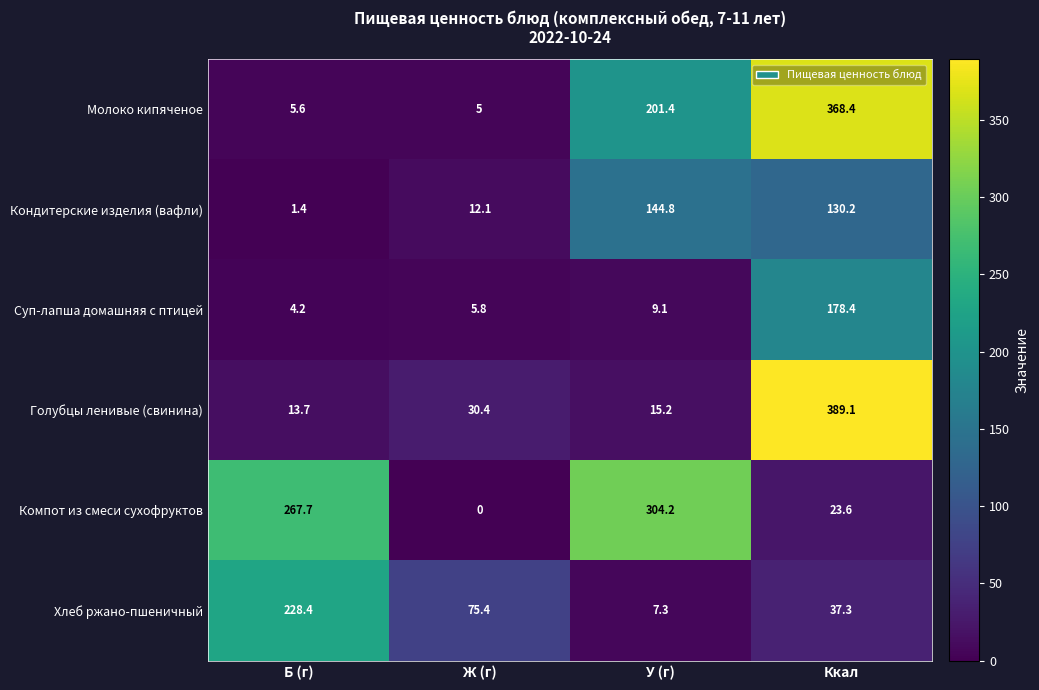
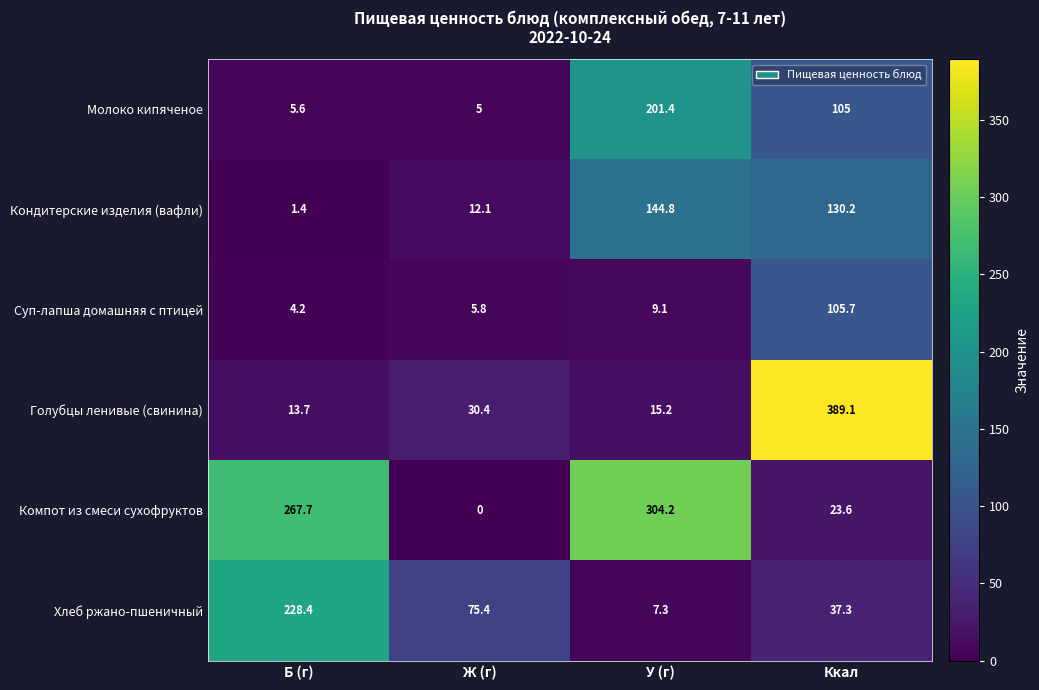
Молоко кипяченое, Ккал: 368.4 -> 105
Суп-лапша домашняя с птицей, Ккал: 178.4 -> 105.7
